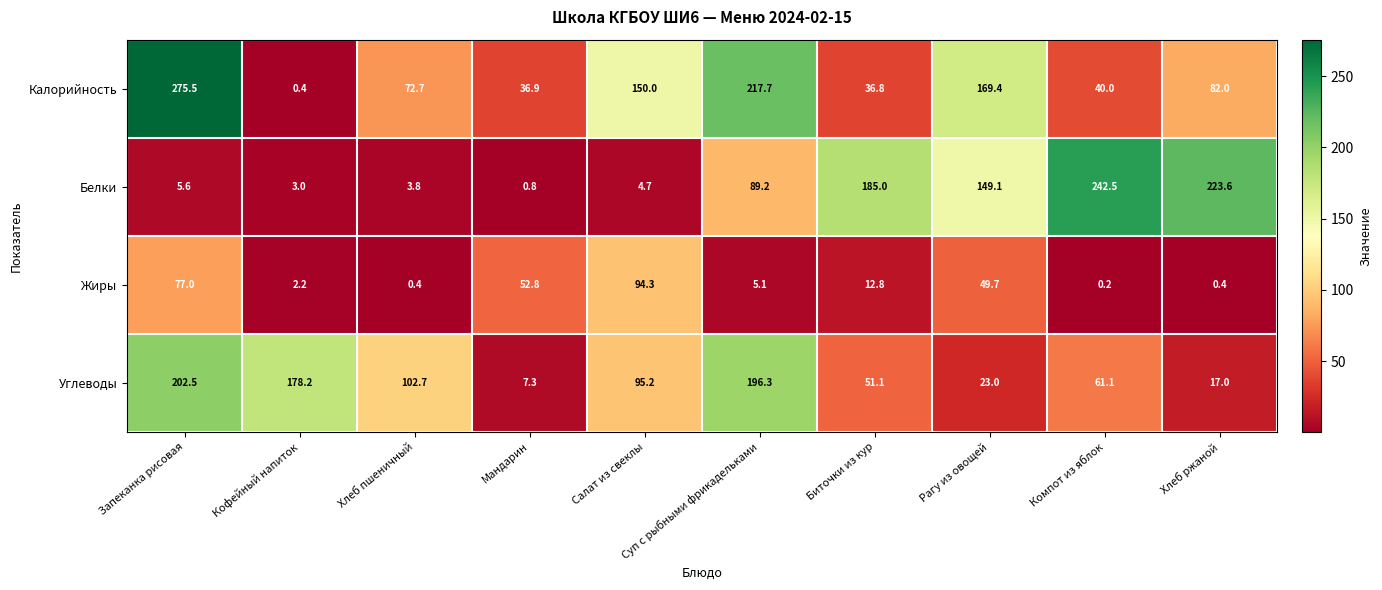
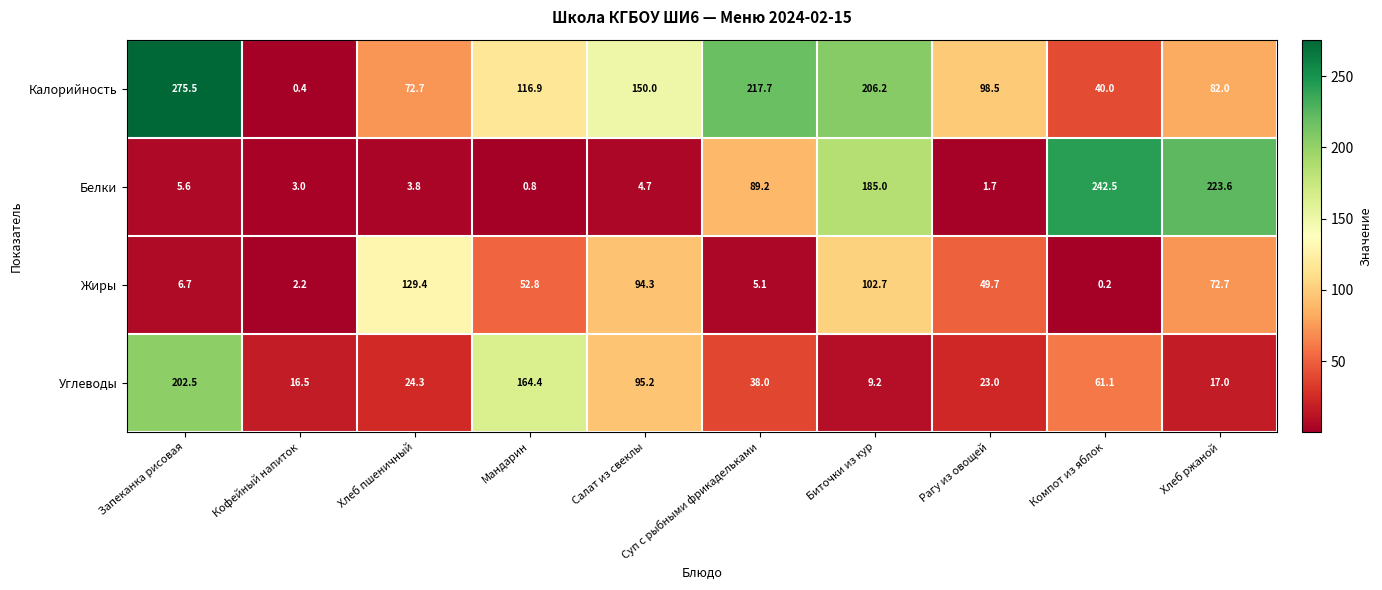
Калорийность, Мандарин: 36.9 -> 116.9
Калорийность, Биточки из кур: 36.8 -> 206.2
Калорийность, Рагу из овощей: 169.4 -> 98.5
Белки, Рагу из овощей: 149.1 -> 1.7
Жиры, Запеканка рисовая: 77.0 -> 6.7
Жиры, Хлеб пшеничный: 0.4 -> 129.4
Жиры, Биточки из кур: 12.8 -> 102.7
Жиры, Хлеб ржаной: 0.4 -> 72.7
Углеводы, Кофейный напиток: 178.2 -> 16.5
Углеводы, Хлеб пшеничный: 102.7 -> 24.3
Углеводы, Мандарин: 7.3 -> 164.4
Углеводы, Суп с рыбными фрикадельками: 196.3 -> 38.0
Углеводы, Биточки из кур: 51.1 -> 9.2
